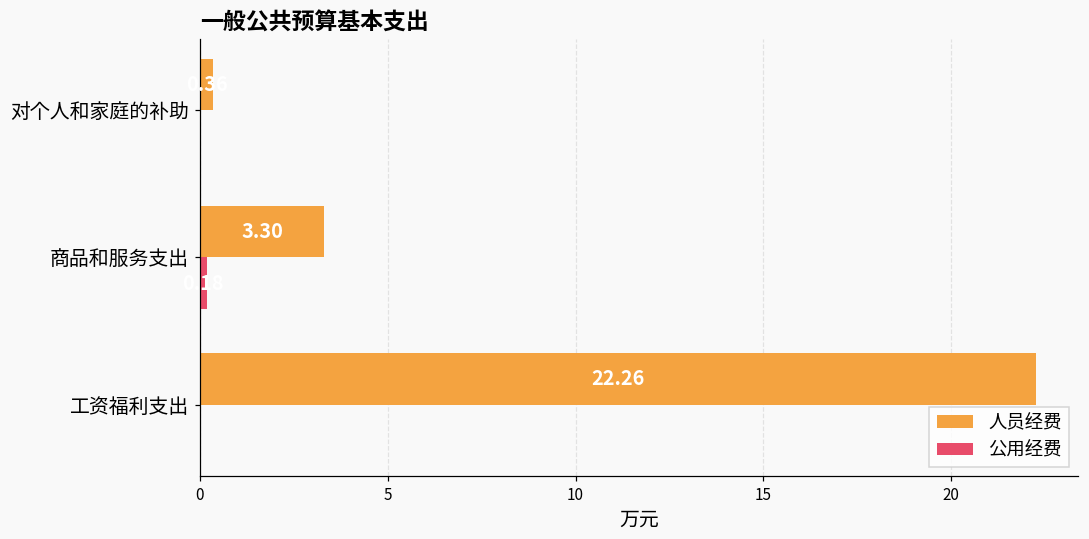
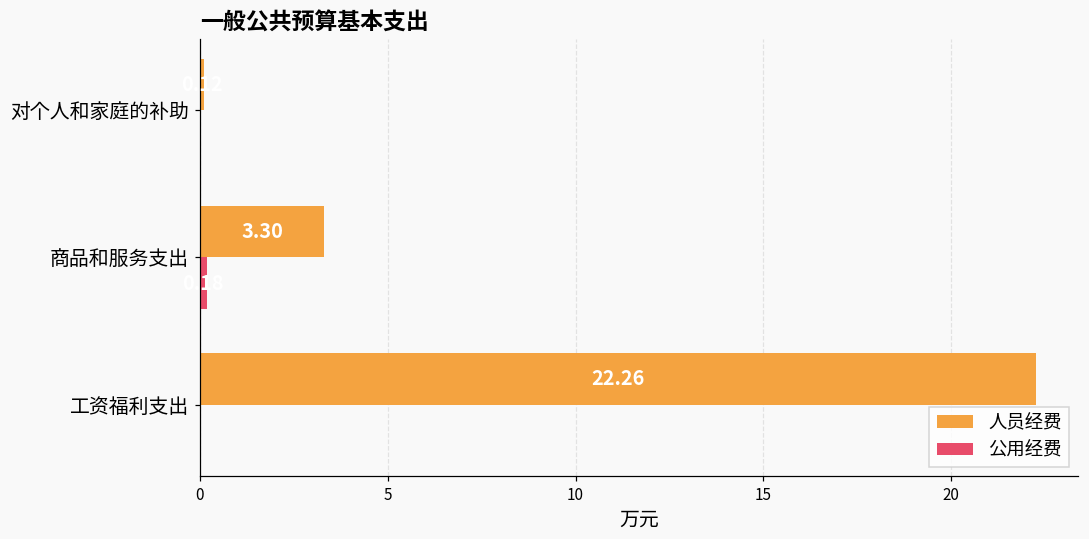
人员经费, 对个人和家庭的补助: 0.4 -> 0.1
